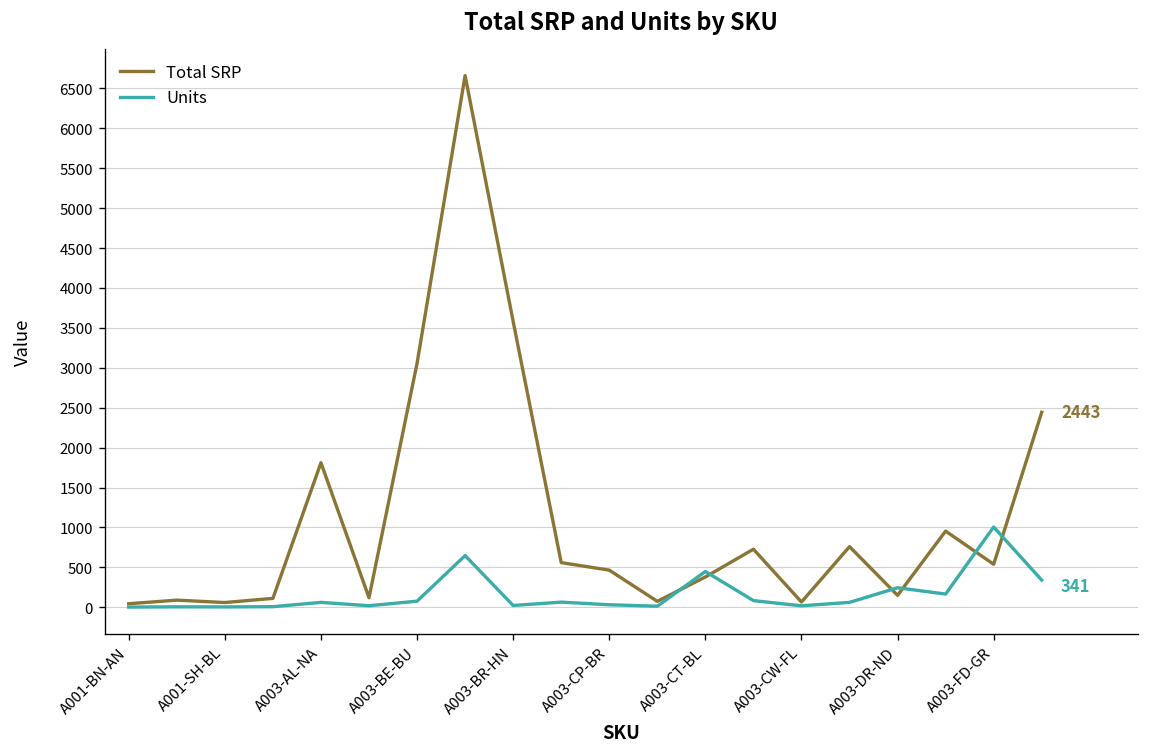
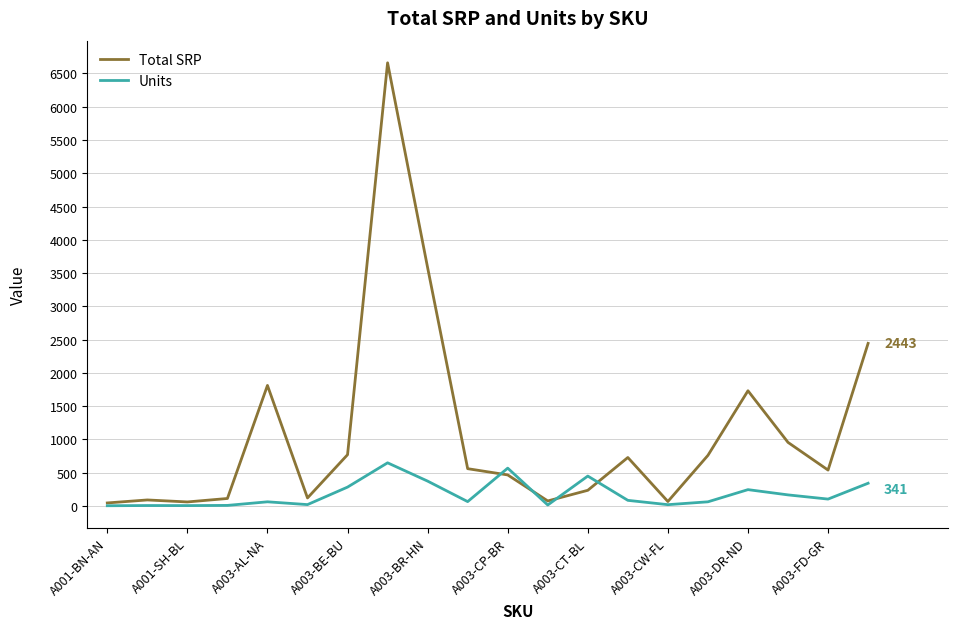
Total SRP, A003-BE-BU: 3100 -> 800
Units, A003-BE-BU: 100 -> 300
Units, A003-BR-HN: 0 -> 400
Units, A003-CP-BR: 0 -> 600
Total SRP, A003-CT-BL: 400 -> 200
Total SRP, A003-DR-ND: 200 -> 1700
Units, A003-FD-GR: 1000 -> 100
